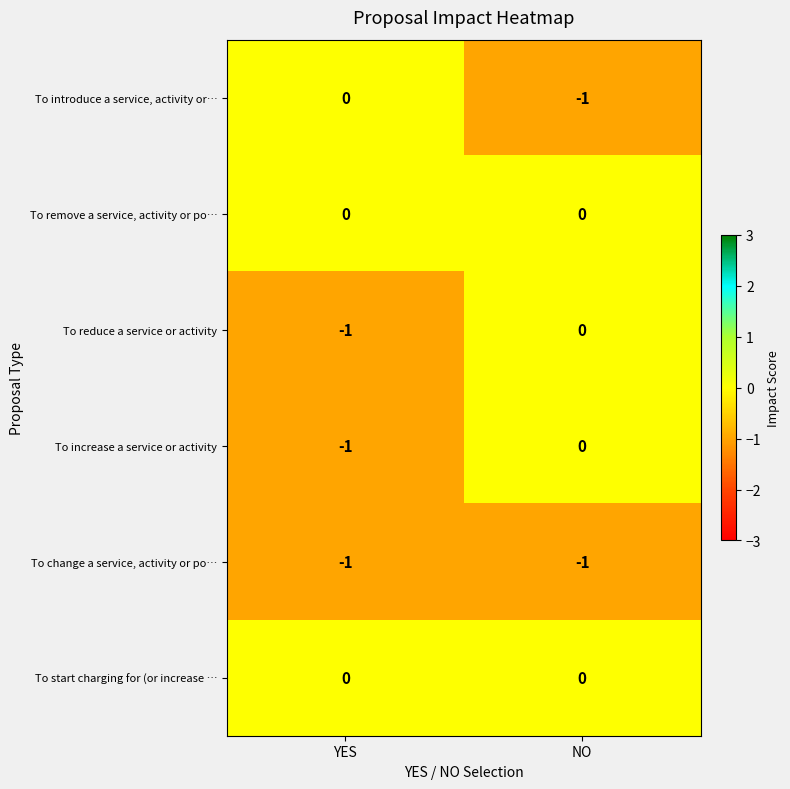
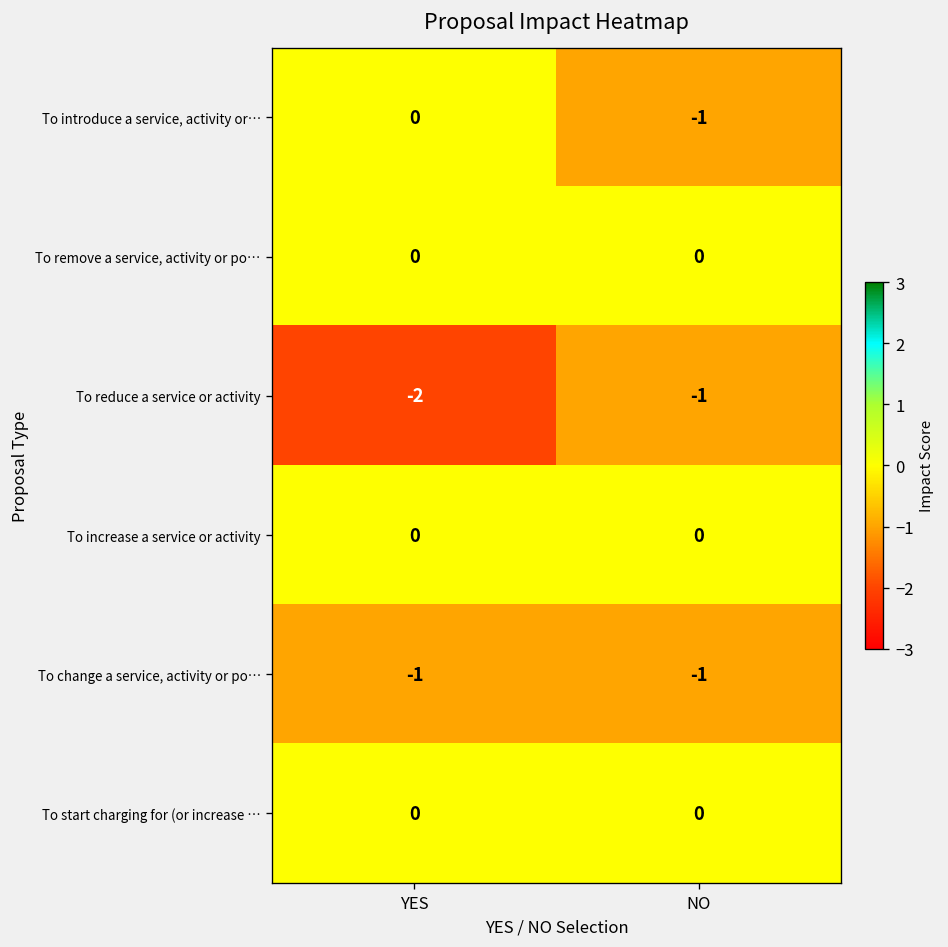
To reduce a service or activity, YES: -1 -> -2
To reduce a service or activity, NO: 0 -> -1
To increase a service or activity, YES: -1 -> 0
